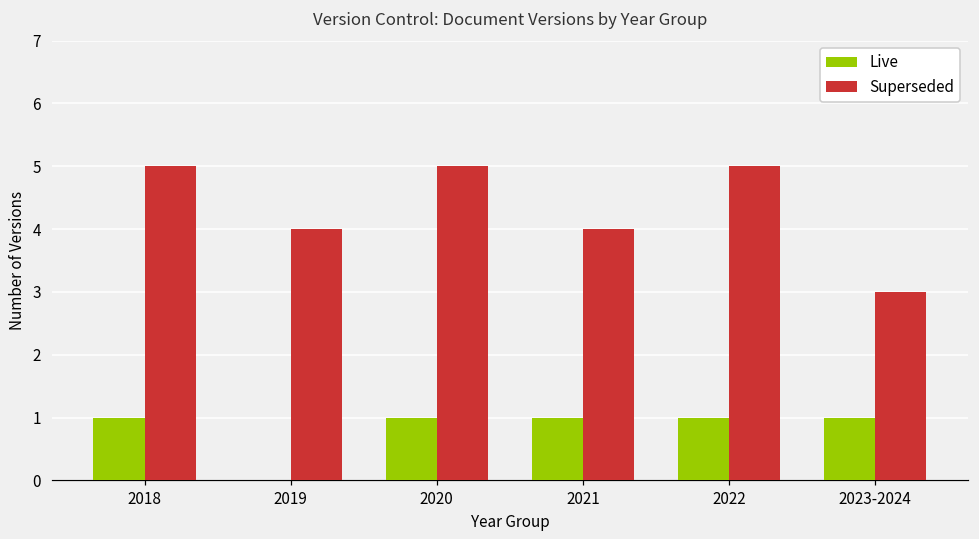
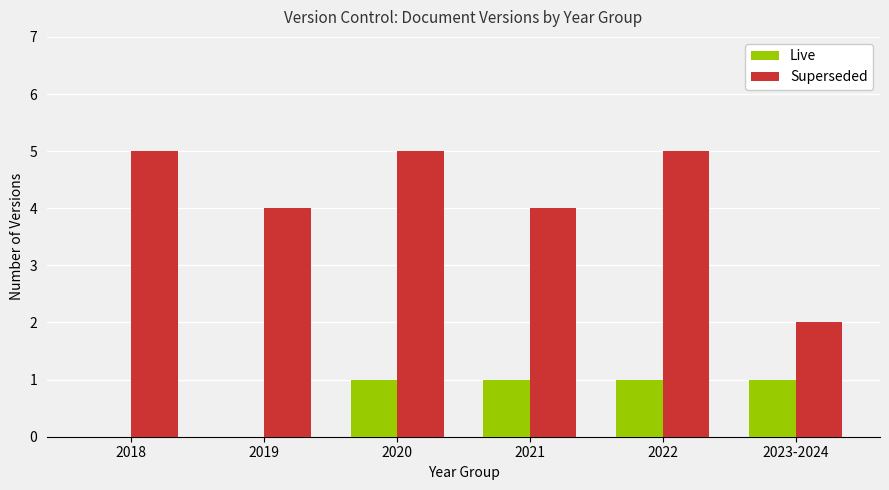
Live, 2018: 1 -> 0
Superseded, 2023-2024: 3 -> 2
